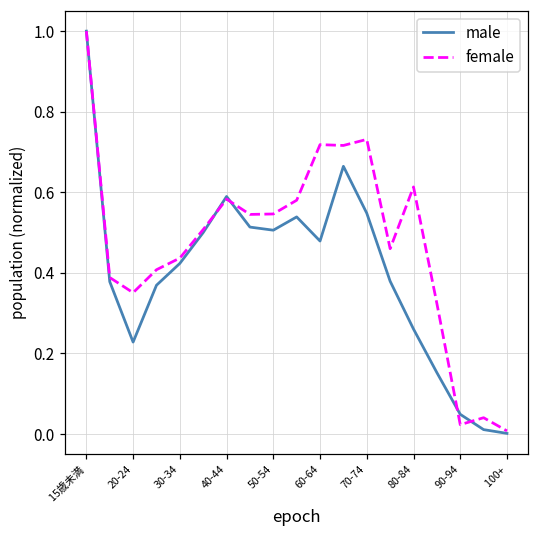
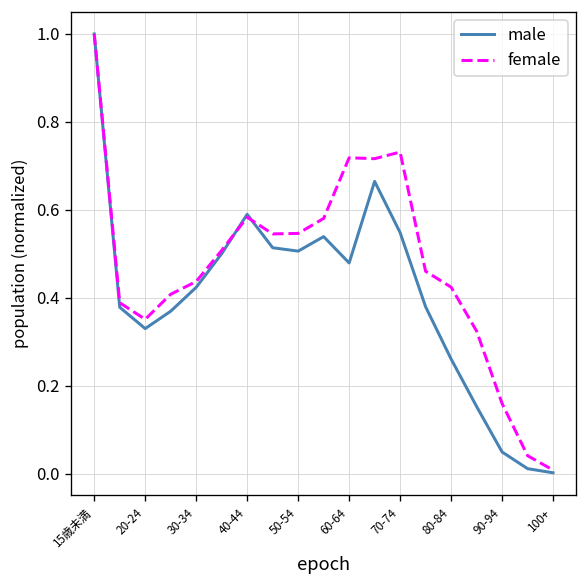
male, 20-24: 0.23 -> 0.33
female, 80-84: 0.61 -> 0.42
female, 90-94: 0.02 -> 0.16
